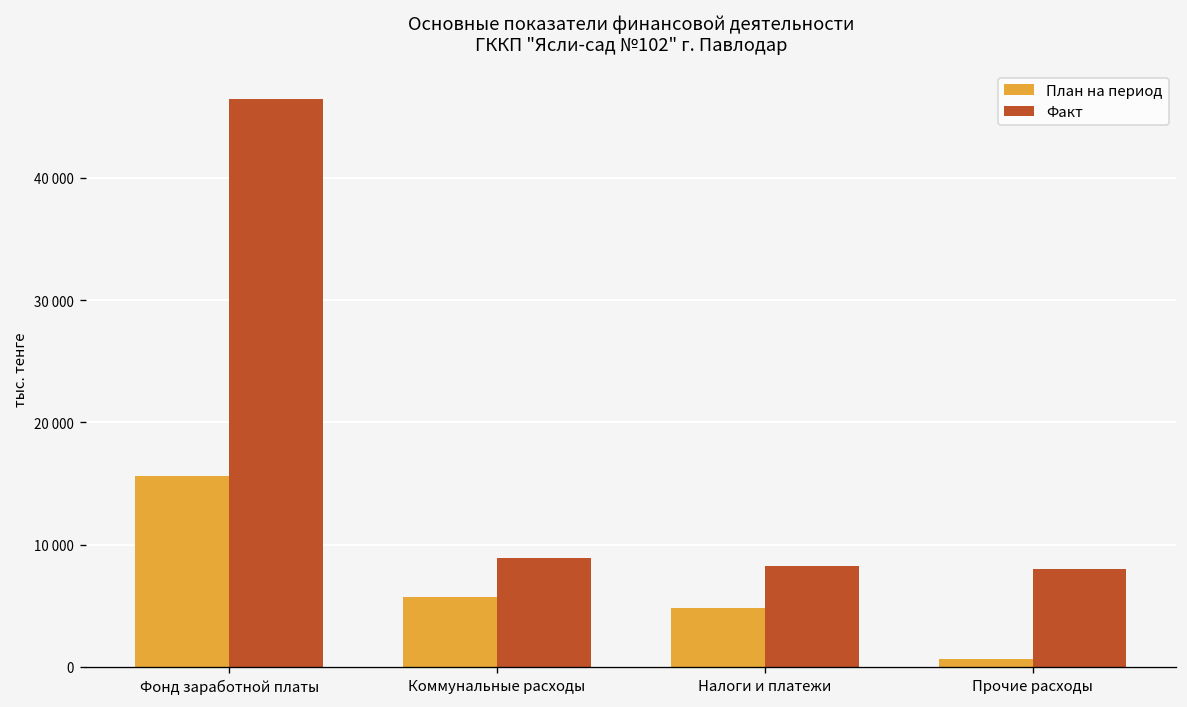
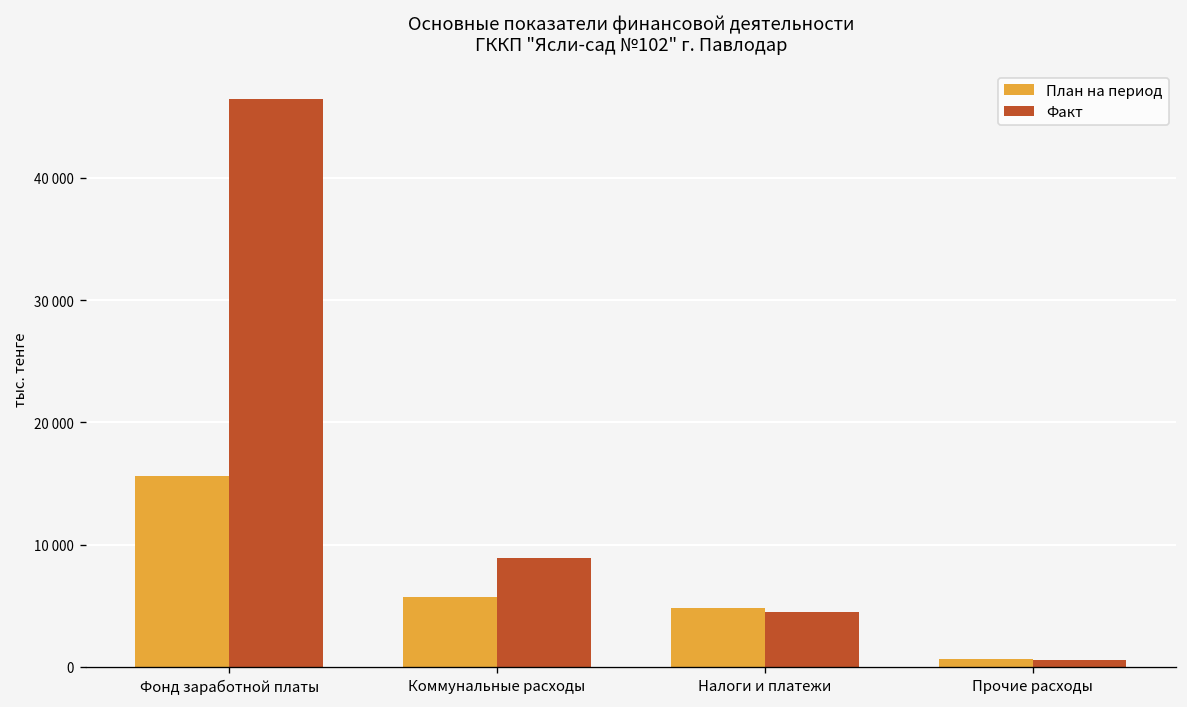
Факт, Налоги и платежи: 8300 -> 4500
Факт, Прочие расходы: 8000 -> 600
